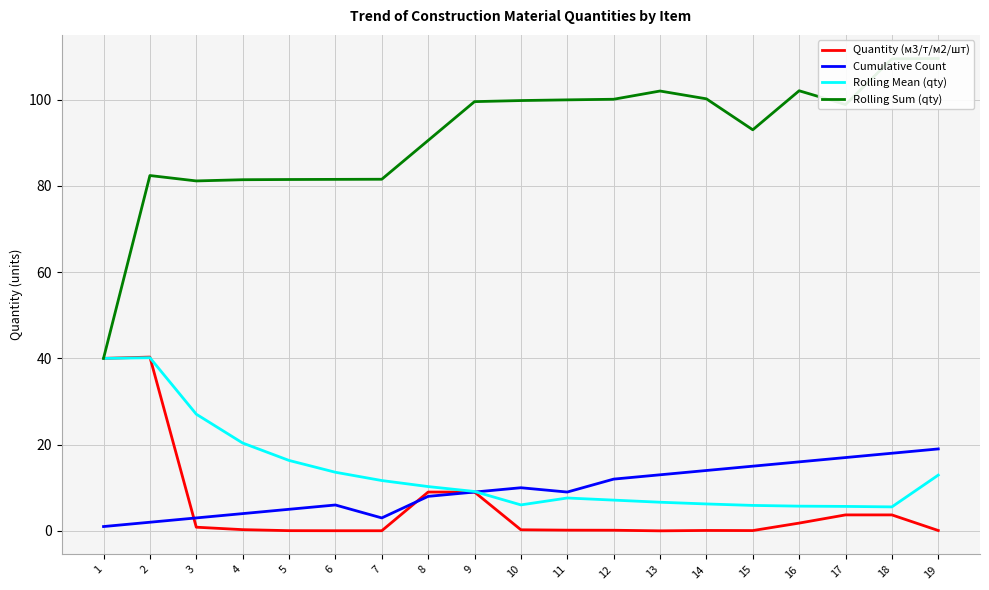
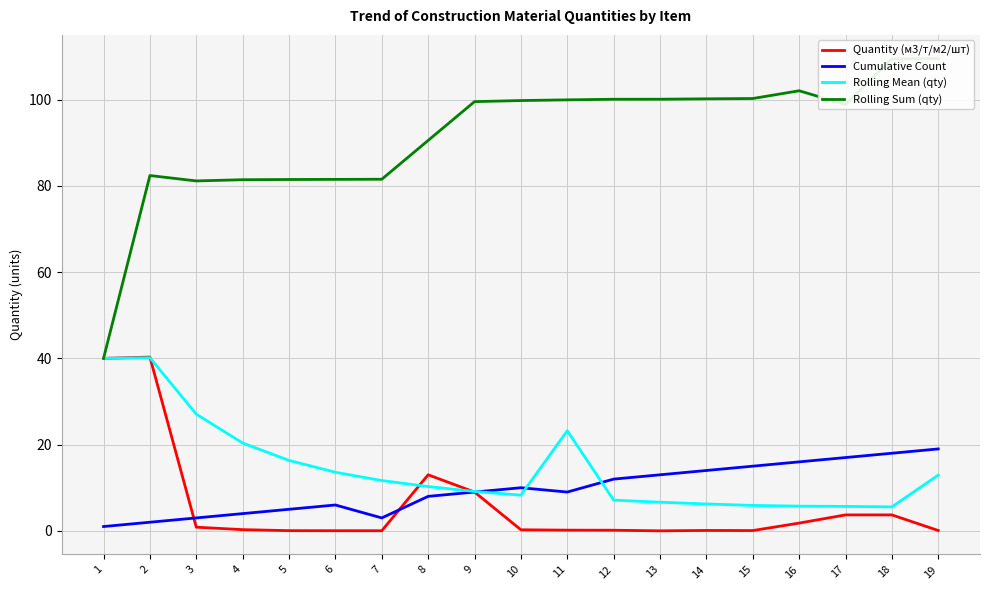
Quantity (м3/т/м2/шт), 8: 9 -> 13
Rolling Mean (qty), 10: 6 -> 8
Rolling Mean (qty), 11: 8 -> 23
Rolling Sum (qty), 13: 102 -> 100
Rolling Sum (qty), 15: 93 -> 100
